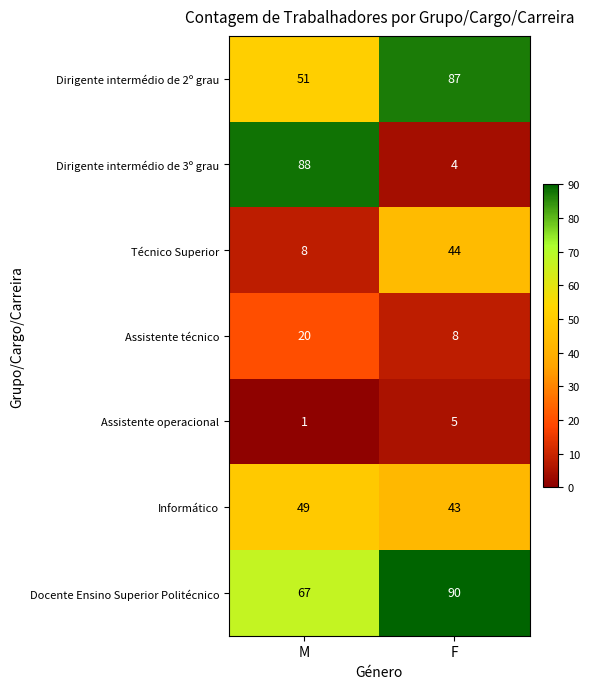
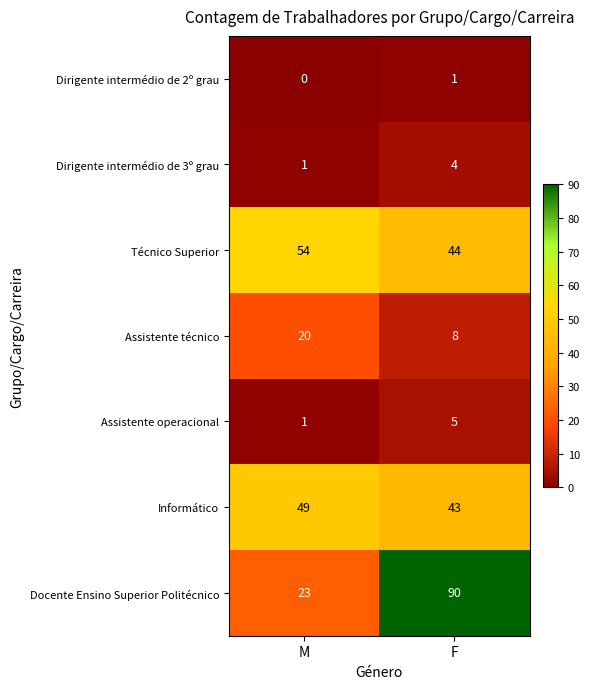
Dirigente intermédio de 2º grau, M: 51 -> 0
Dirigente intermédio de 2º grau, F: 87 -> 1
Dirigente intermédio de 3º grau, M: 88 -> 1
Técnico Superior, M: 8 -> 54
Docente Ensino Superior Politécnico, M: 67 -> 23
